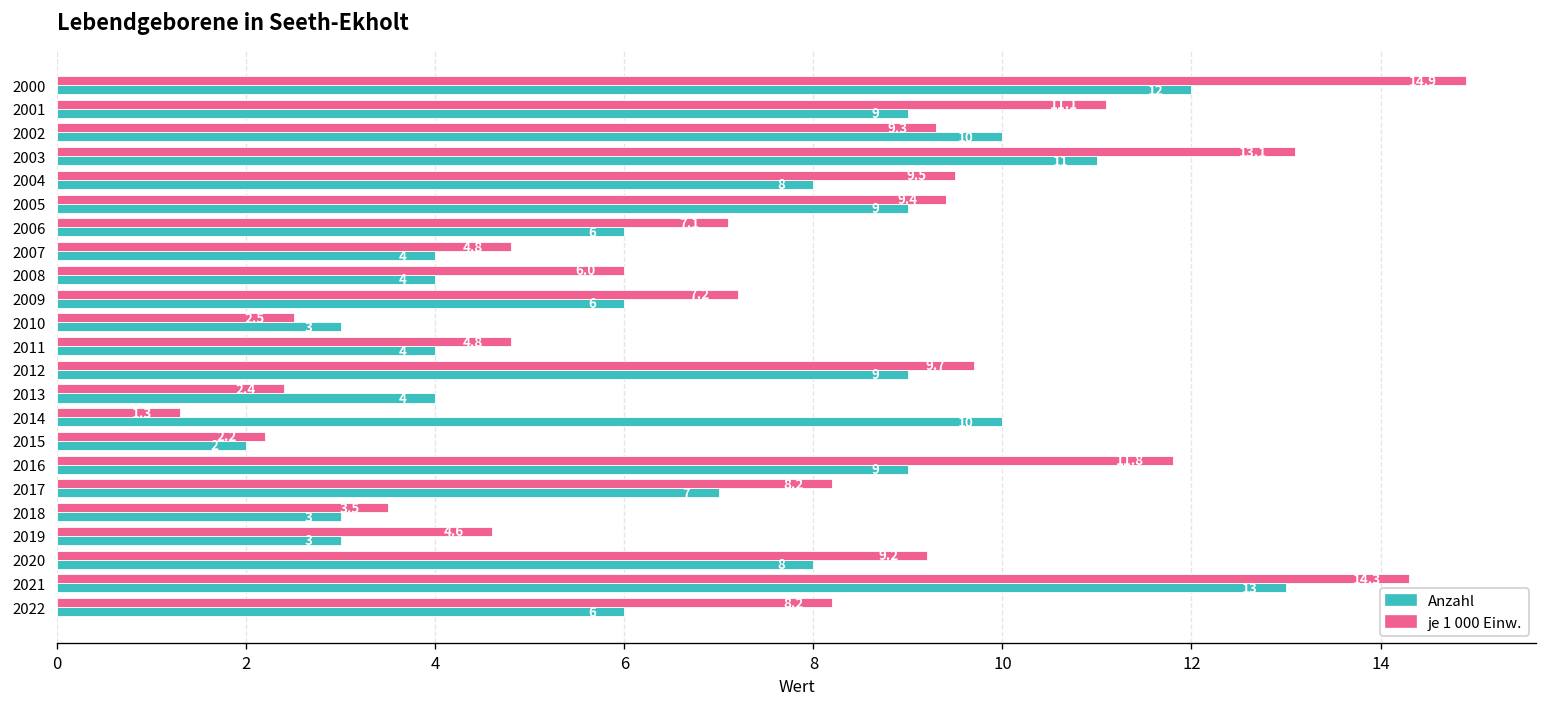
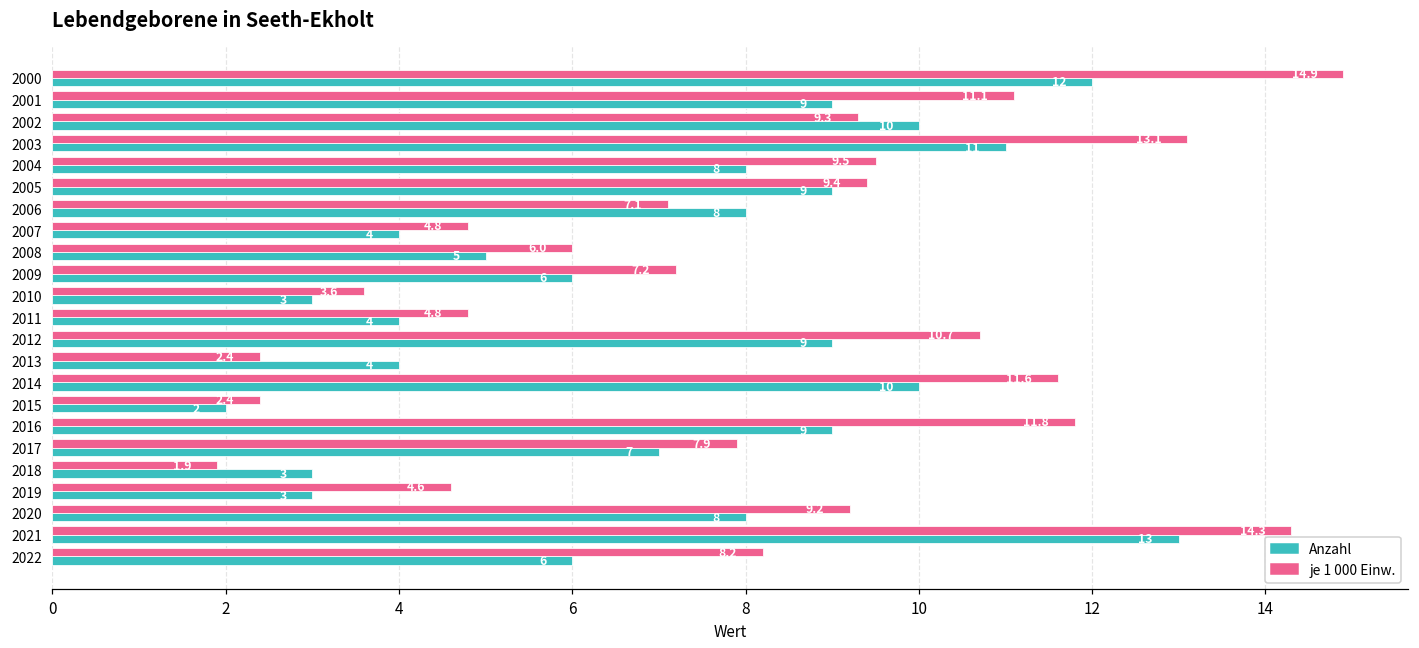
Anzahl, 2006: 6 -> 8
Anzahl, 2008: 4 -> 5
je 1 000 Einw., 2010: 2.5 -> 3.6
je 1 000 Einw., 2012: 9.7 -> 10.7
je 1 000 Einw., 2014: 1.3 -> 11.6
je 1 000 Einw., 2015: 2.2 -> 2.4
je 1 000 Einw., 2017: 8.2 -> 7.9
je 1 000 Einw., 2018: 3.5 -> 1.9
